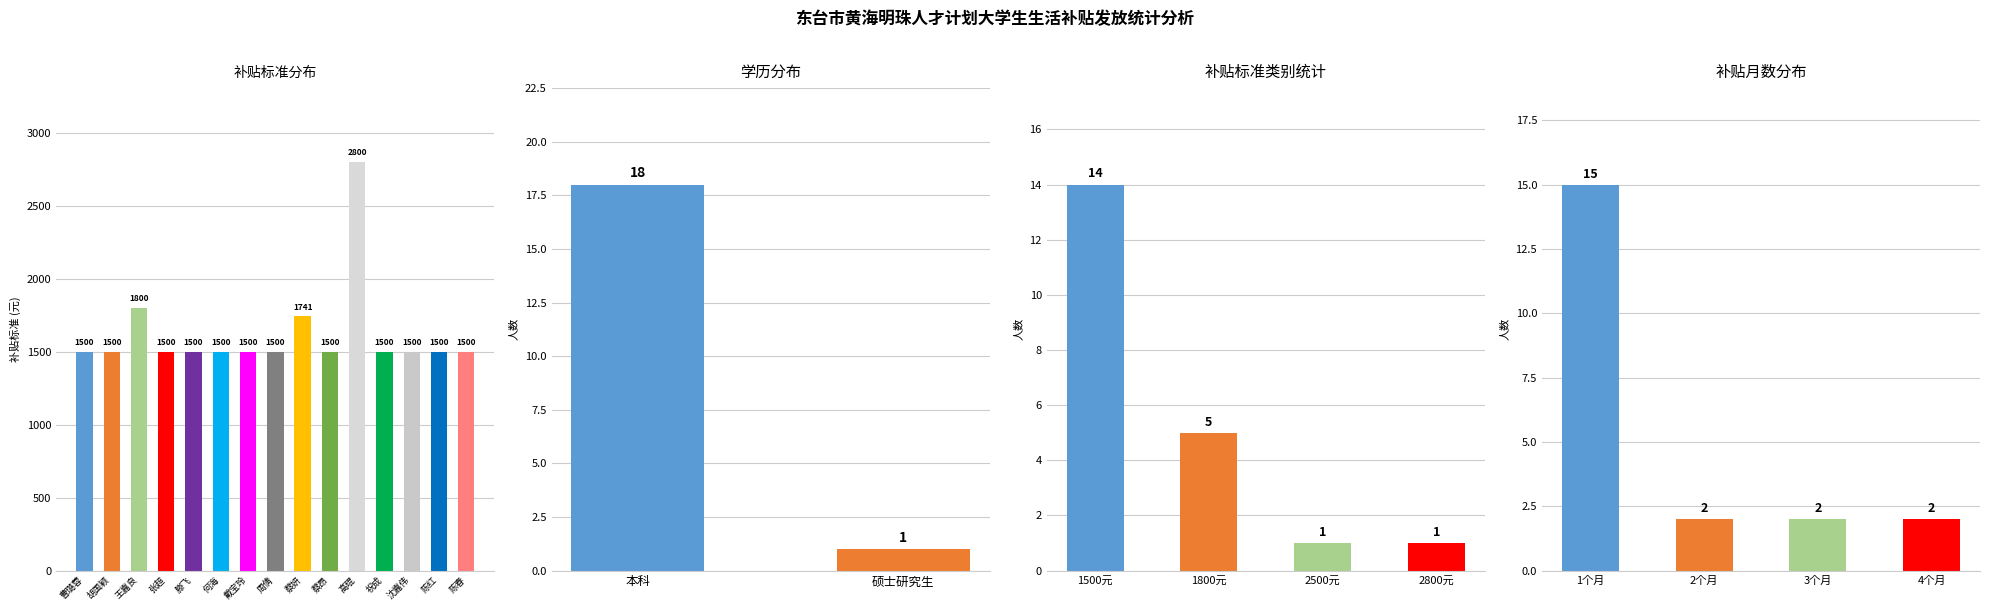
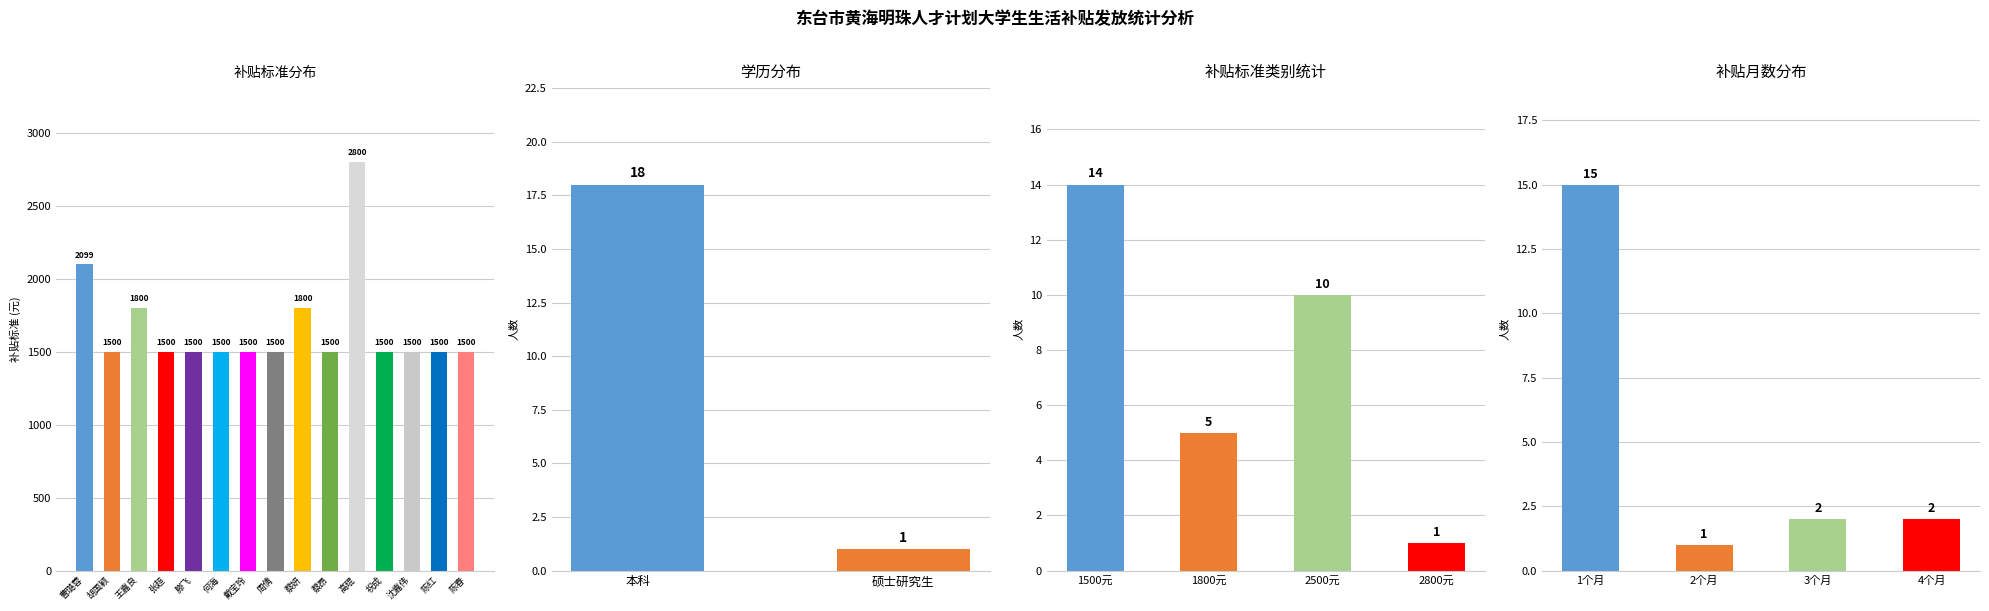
补贴标准分布, 曹璐蓉: 1500 -> 2099
补贴标准分布, 蔡妍: 1741 -> 1800
补贴标准类别统计, 2500元: 1 -> 10
补贴月数分布, 2个月: 2 -> 1
